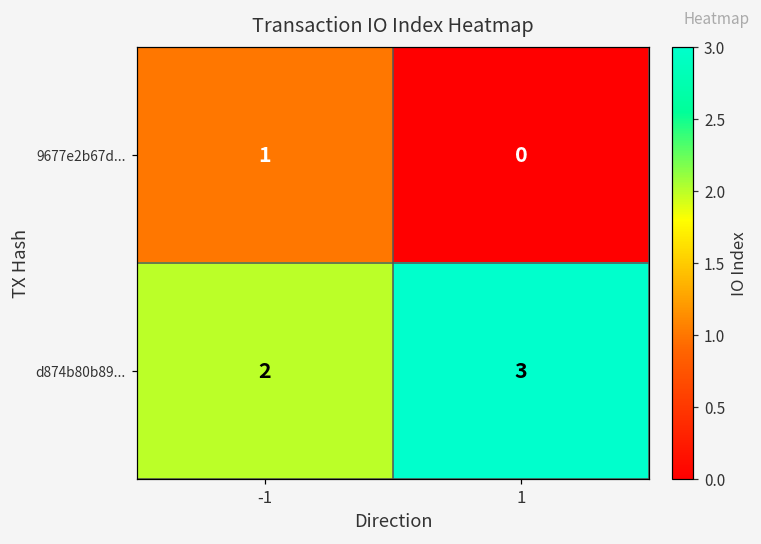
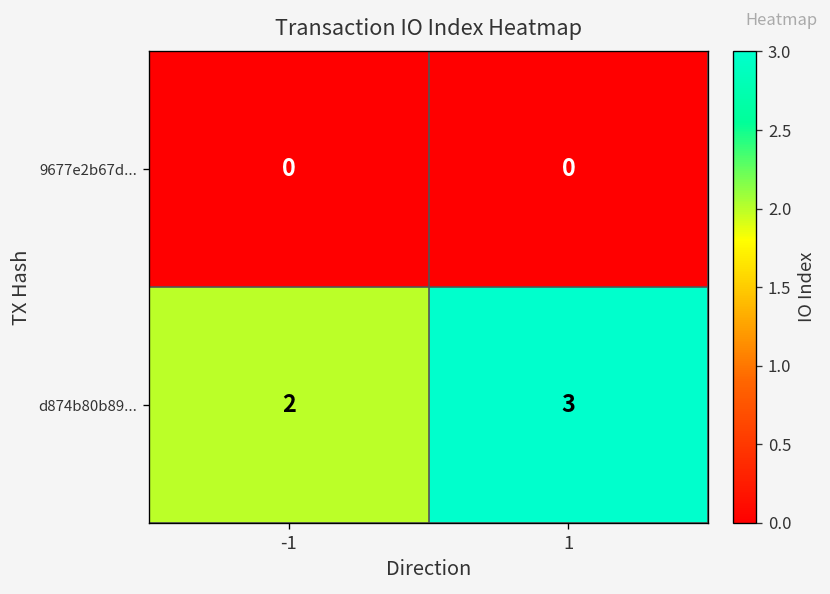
9677e2b67d..., -1: 1 -> 0
